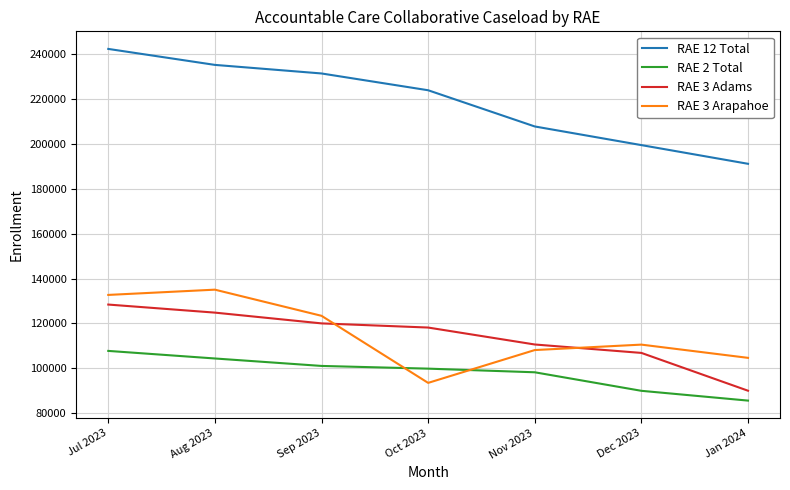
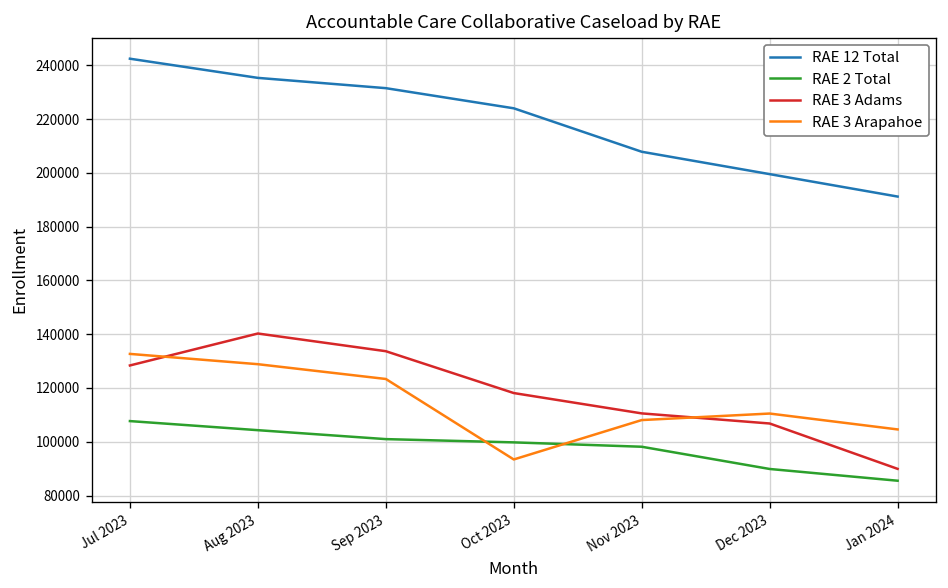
RAE 3 Adams, Aug 2023: 125000 -> 140000
RAE 3 Arapahoe, Aug 2023: 135000 -> 129000
RAE 3 Adams, Sep 2023: 120000 -> 134000
